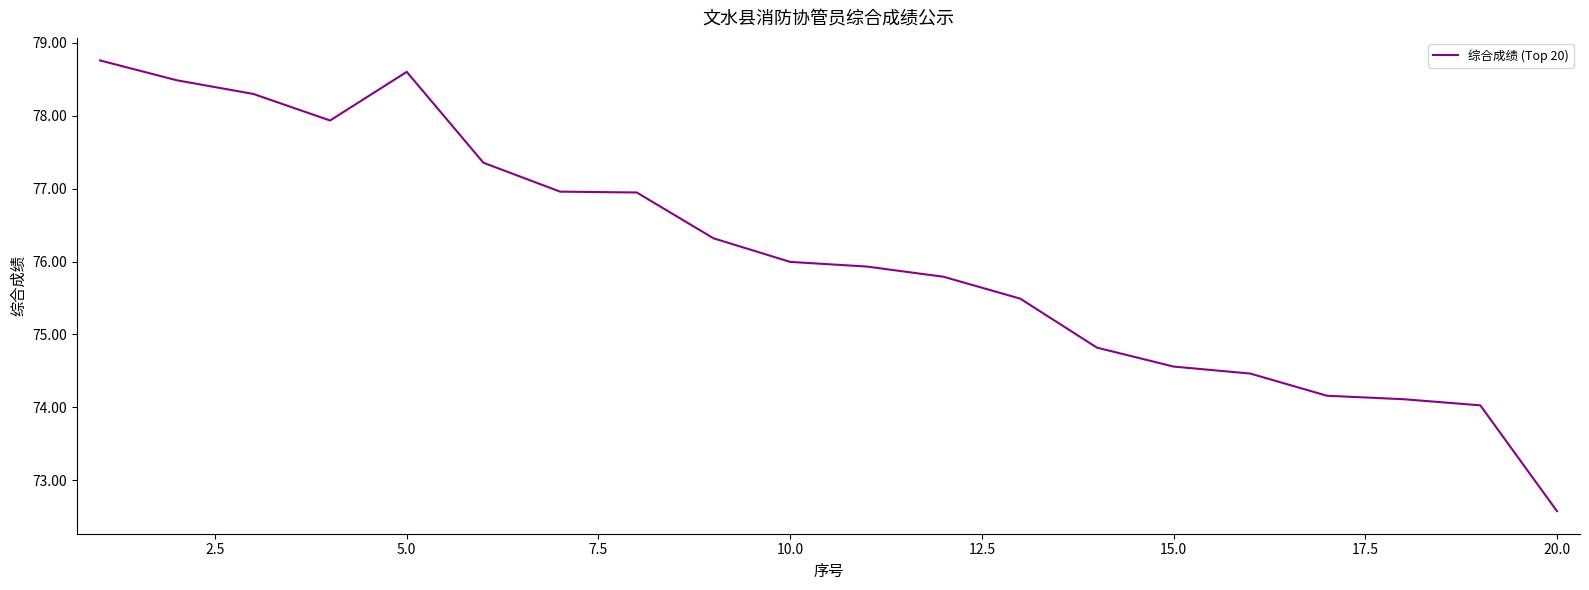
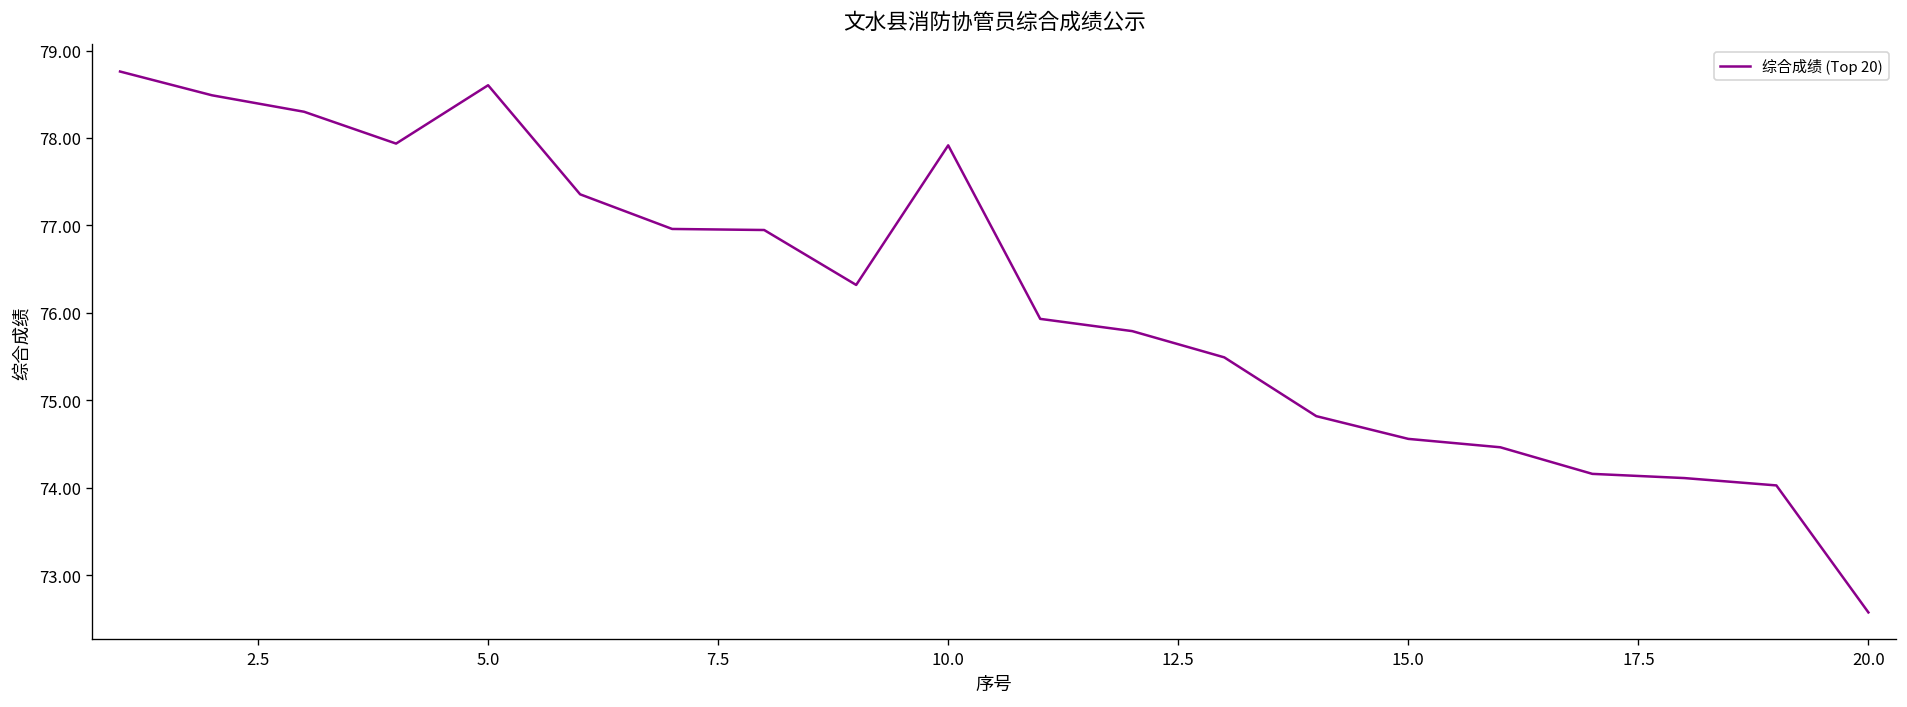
10.0: 76.0 -> 77.9
